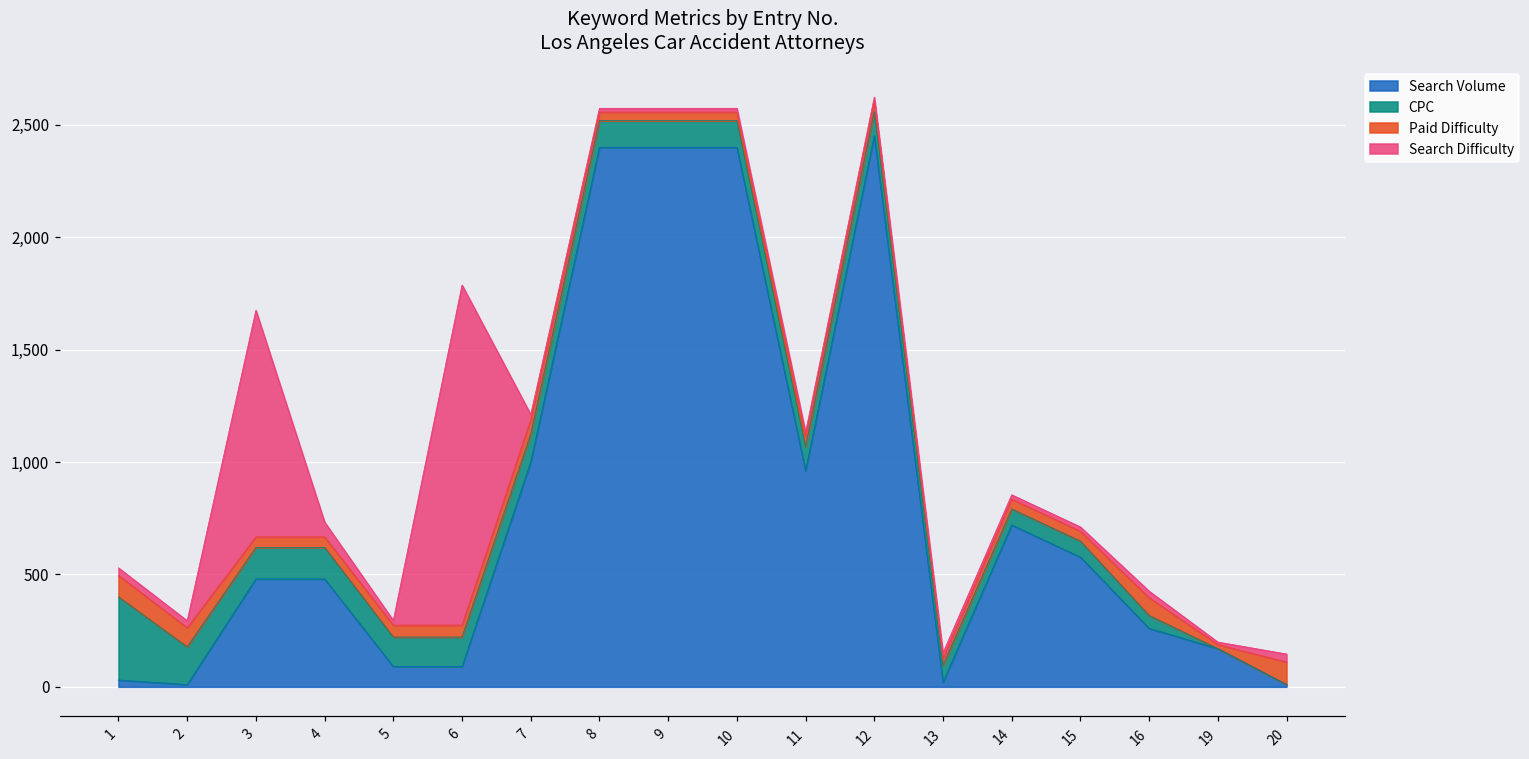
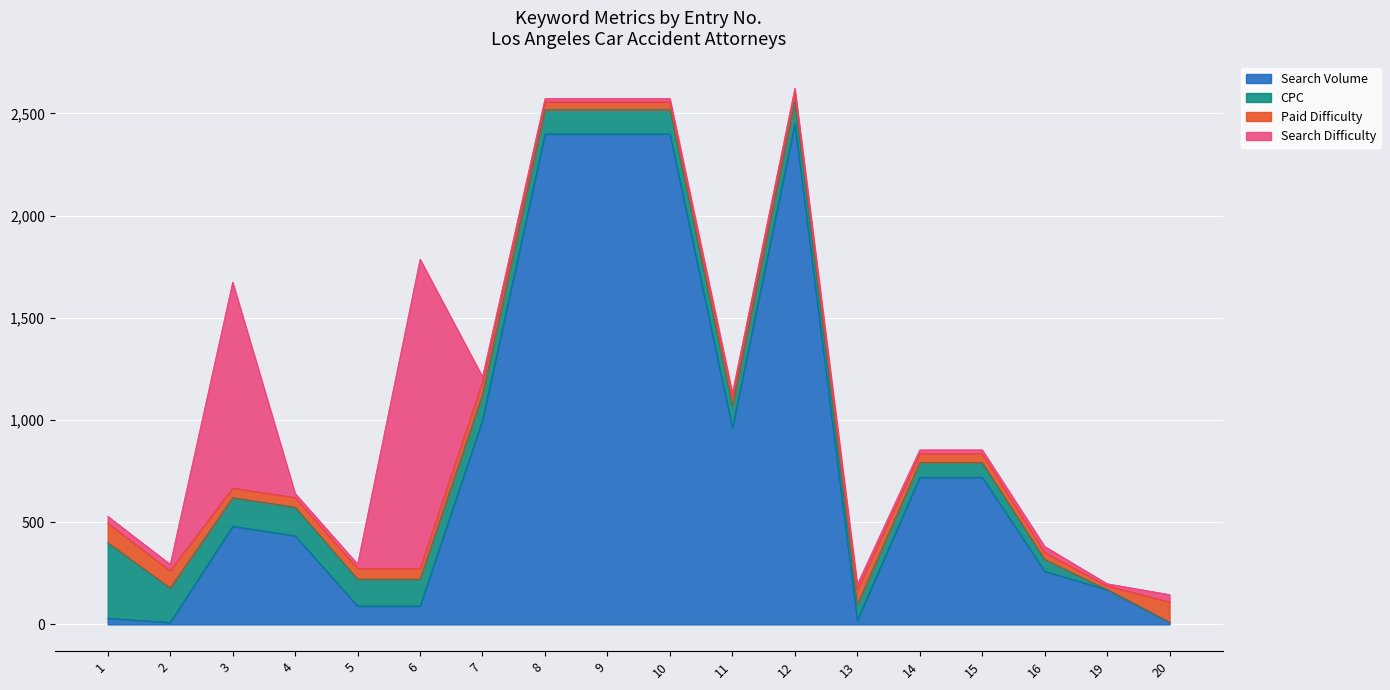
Search Volume, 4: 480 -> 430
Search Difficulty, 4: 70 -> 20
Paid Difficulty, 13: 30 -> 70
Search Volume, 15: 580 -> 720
Paid Difficulty, 16: 80 -> 40
